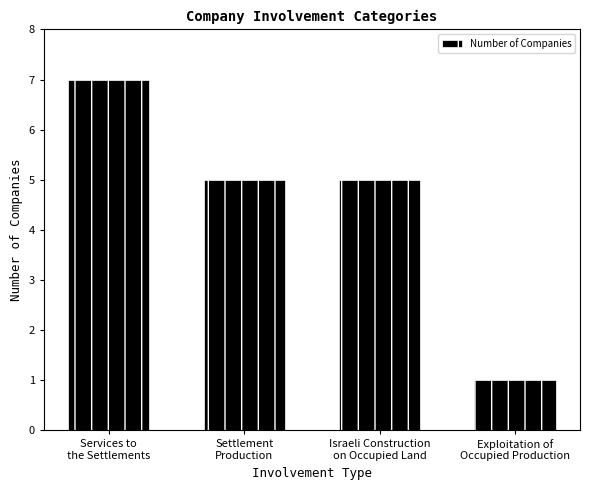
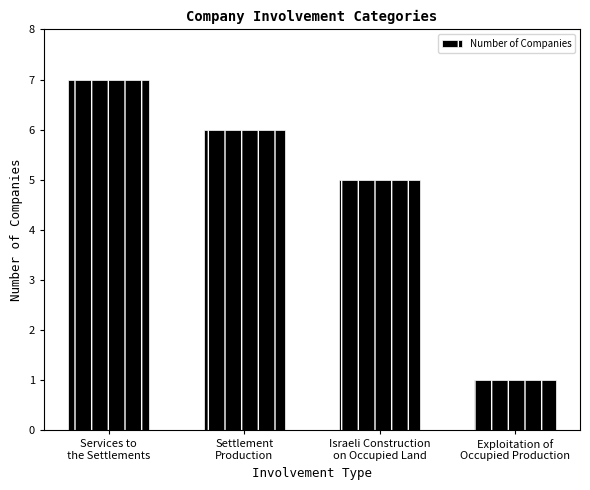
Settlement Production: 5 -> 6
